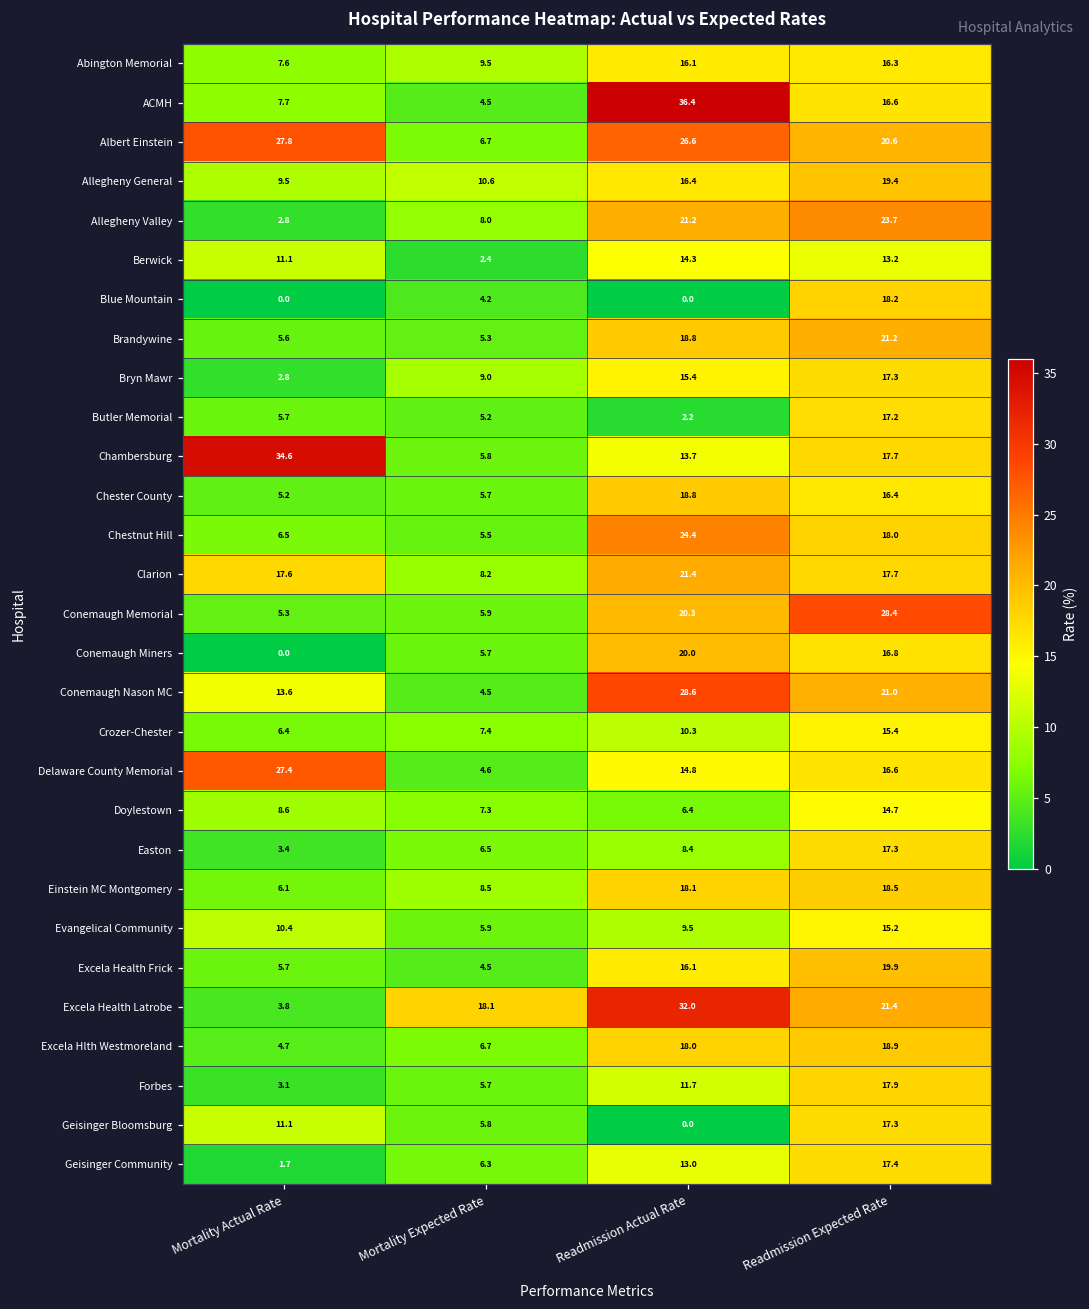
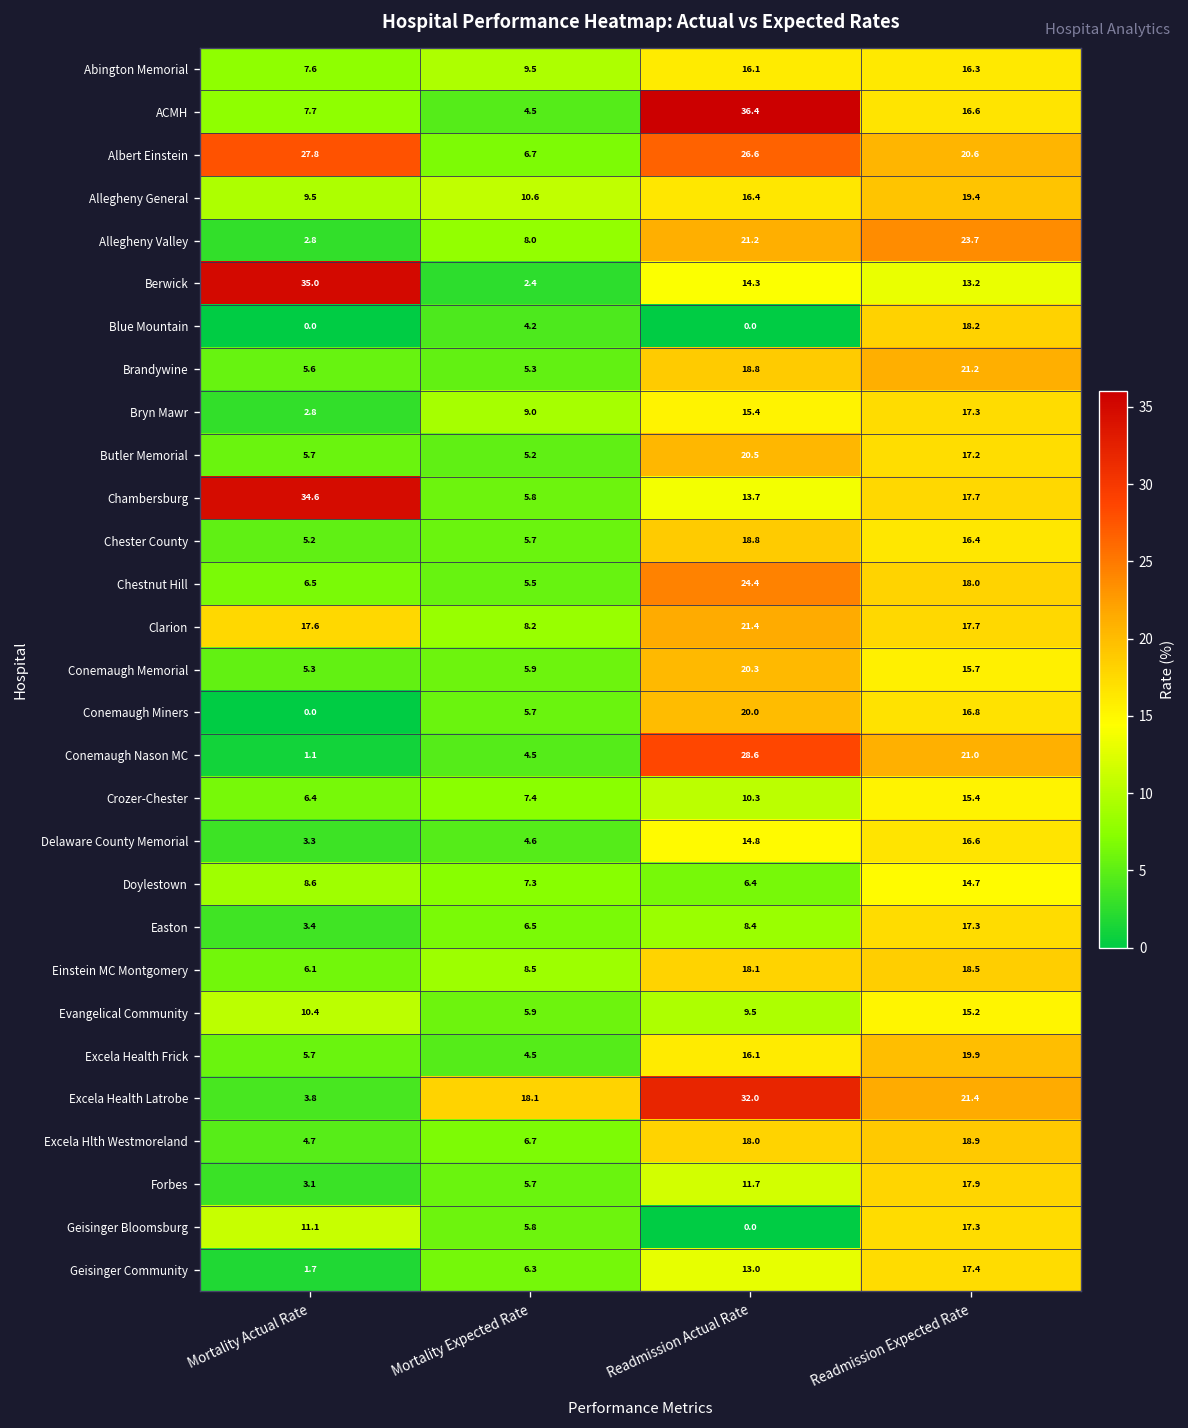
Berwick, Mortality Actual Rate: 11.1 -> 35.0
Butler Memorial, Readmission Actual Rate: 2.2 -> 20.5
Conemaugh Memorial, Readmission Expected Rate: 28.4 -> 15.7
Conemaugh Nason MC, Mortality Actual Rate: 13.6 -> 1.1
Delaware County Memorial, Mortality Actual Rate: 27.4 -> 3.3
